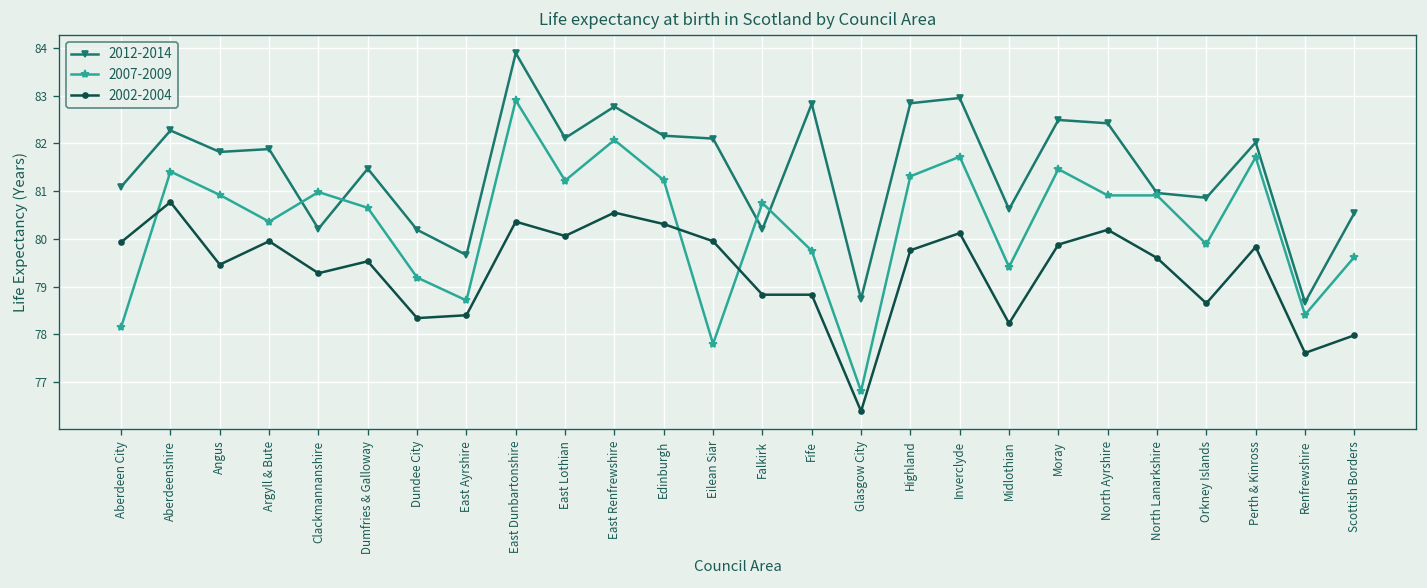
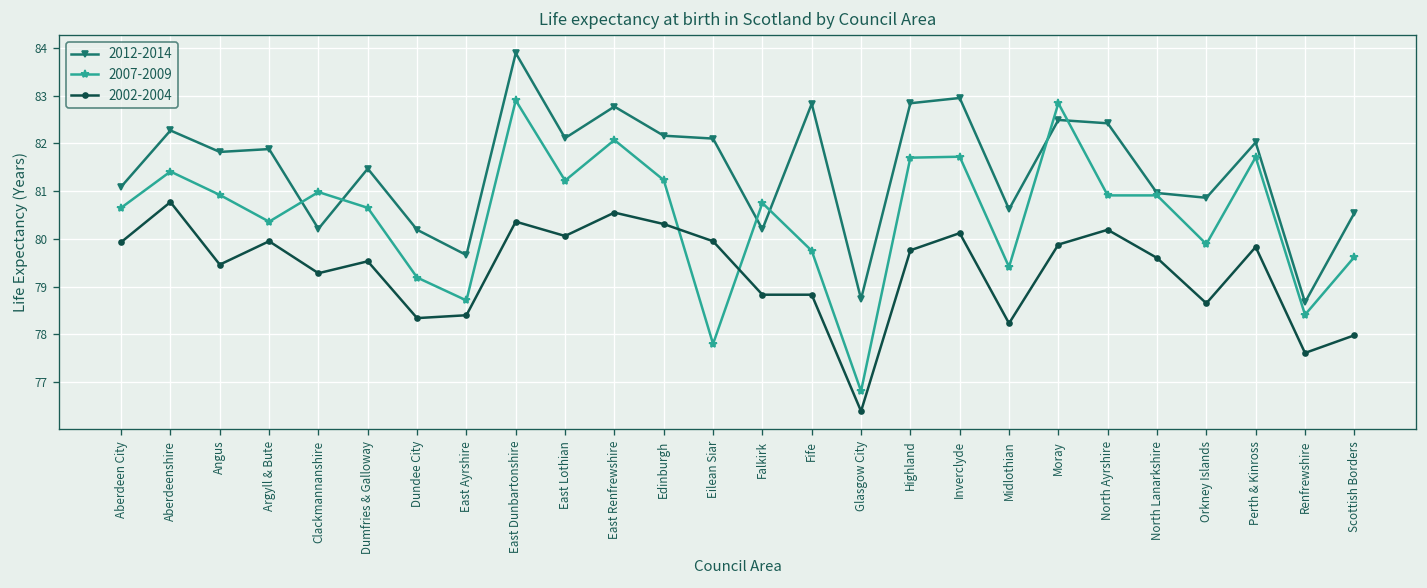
2007-2009, Aberdeen City: 78.2 -> 80.7
2007-2009, Highland: 81.3 -> 81.7
2007-2009, Moray: 81.5 -> 82.8
